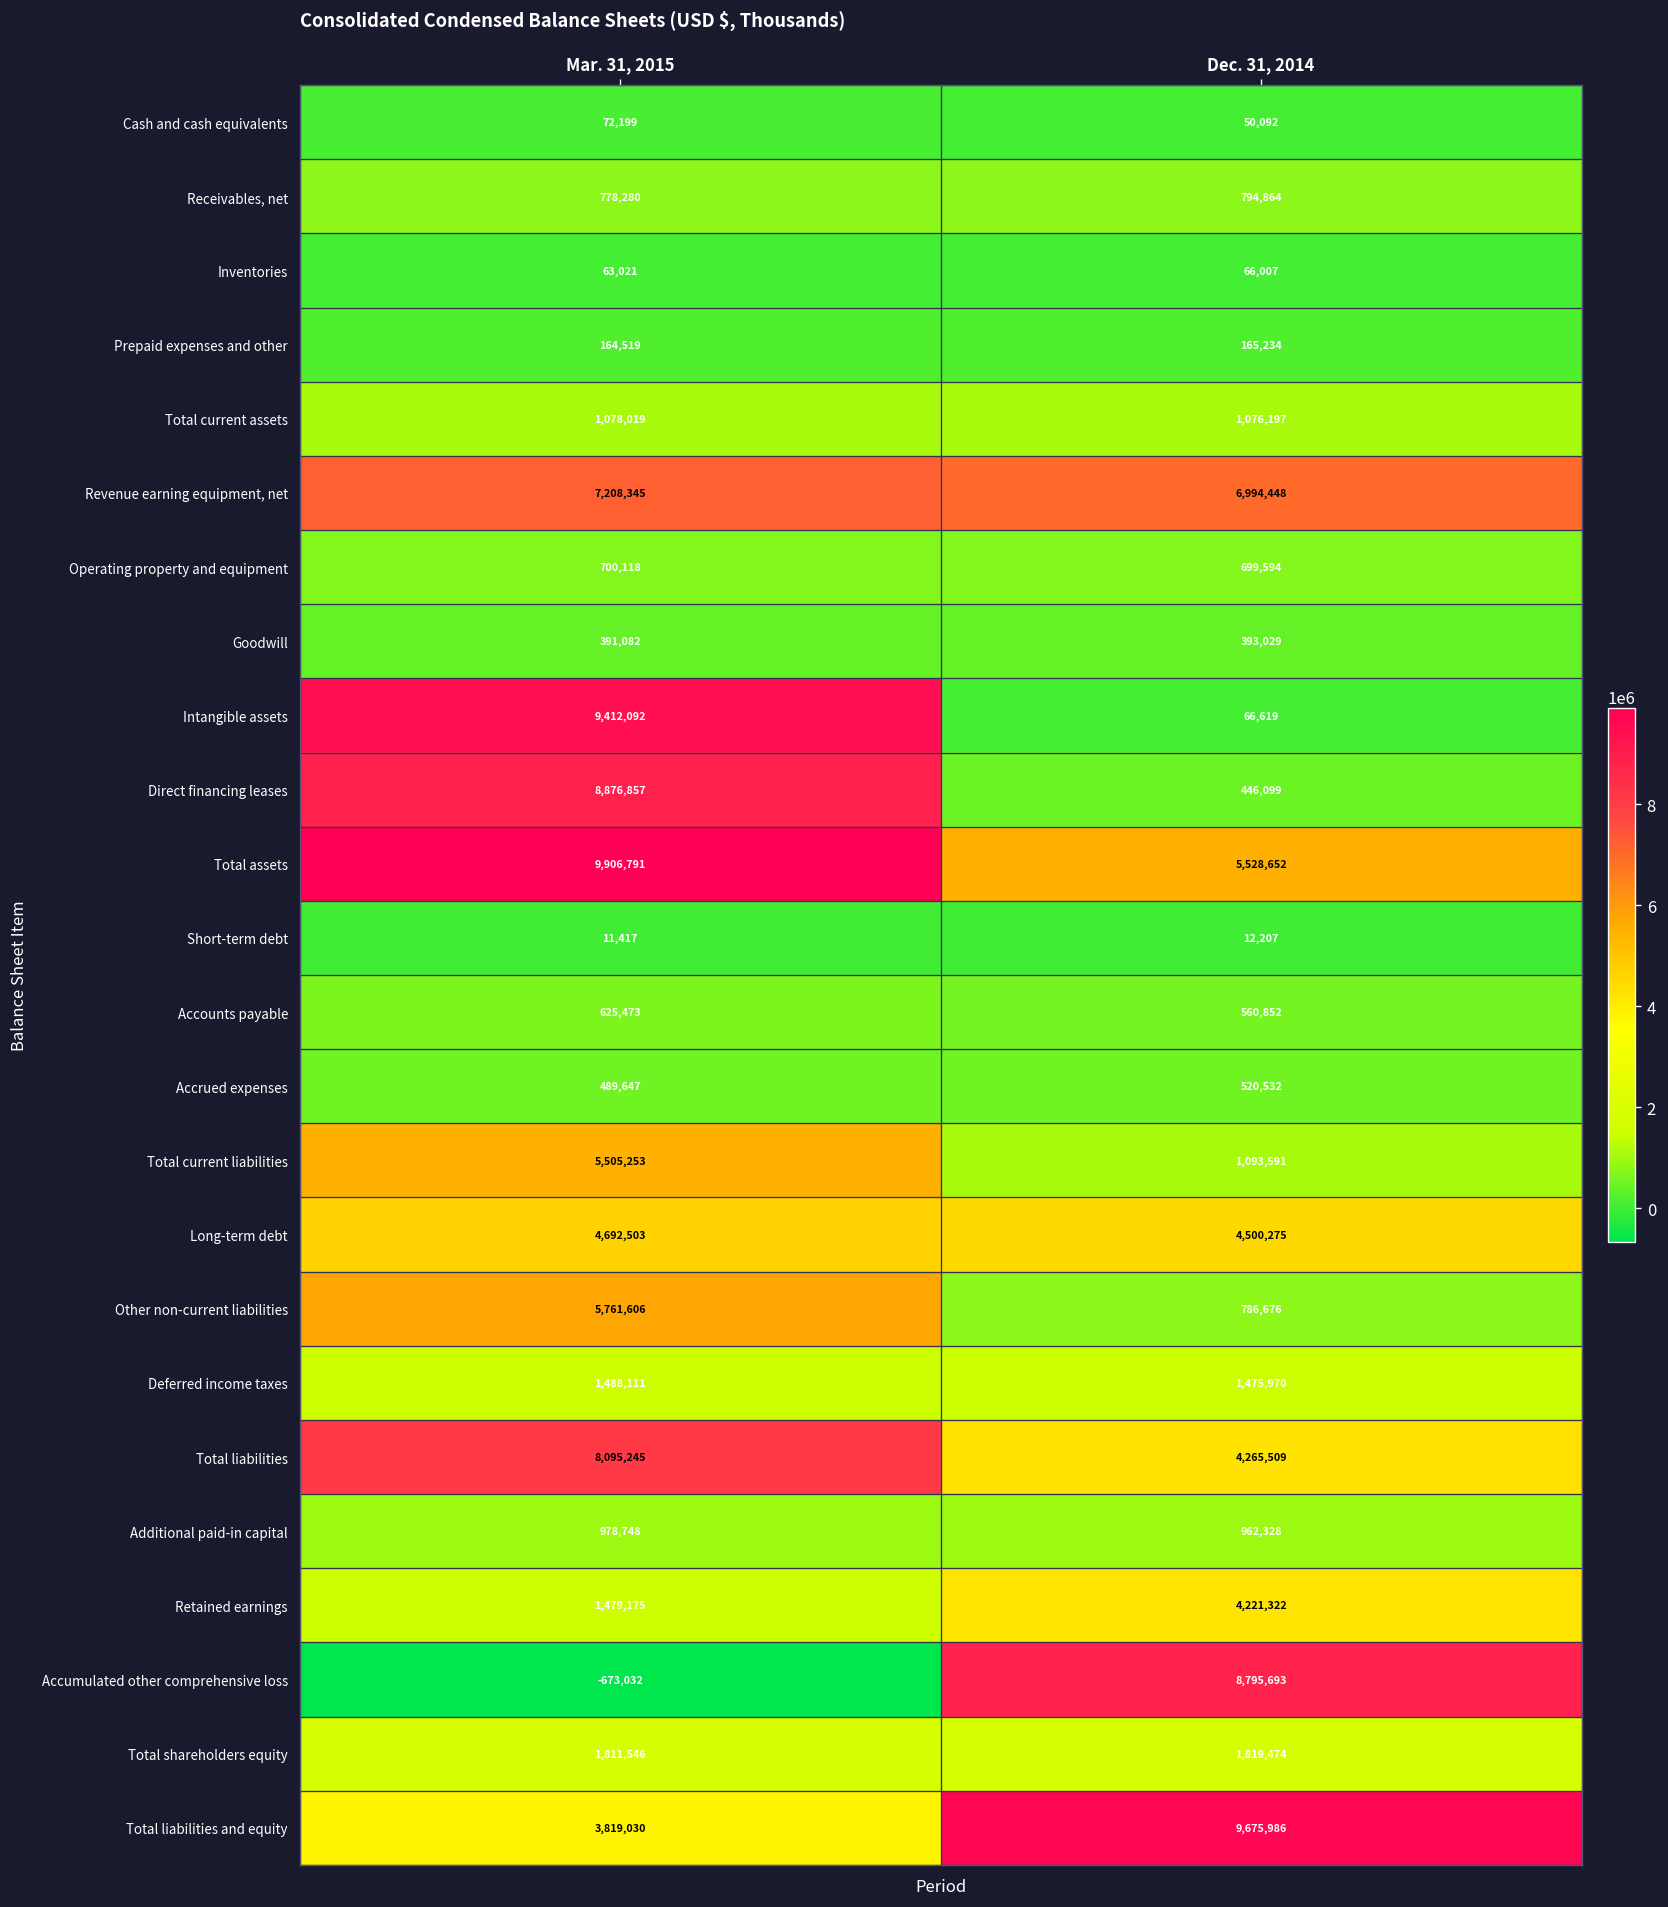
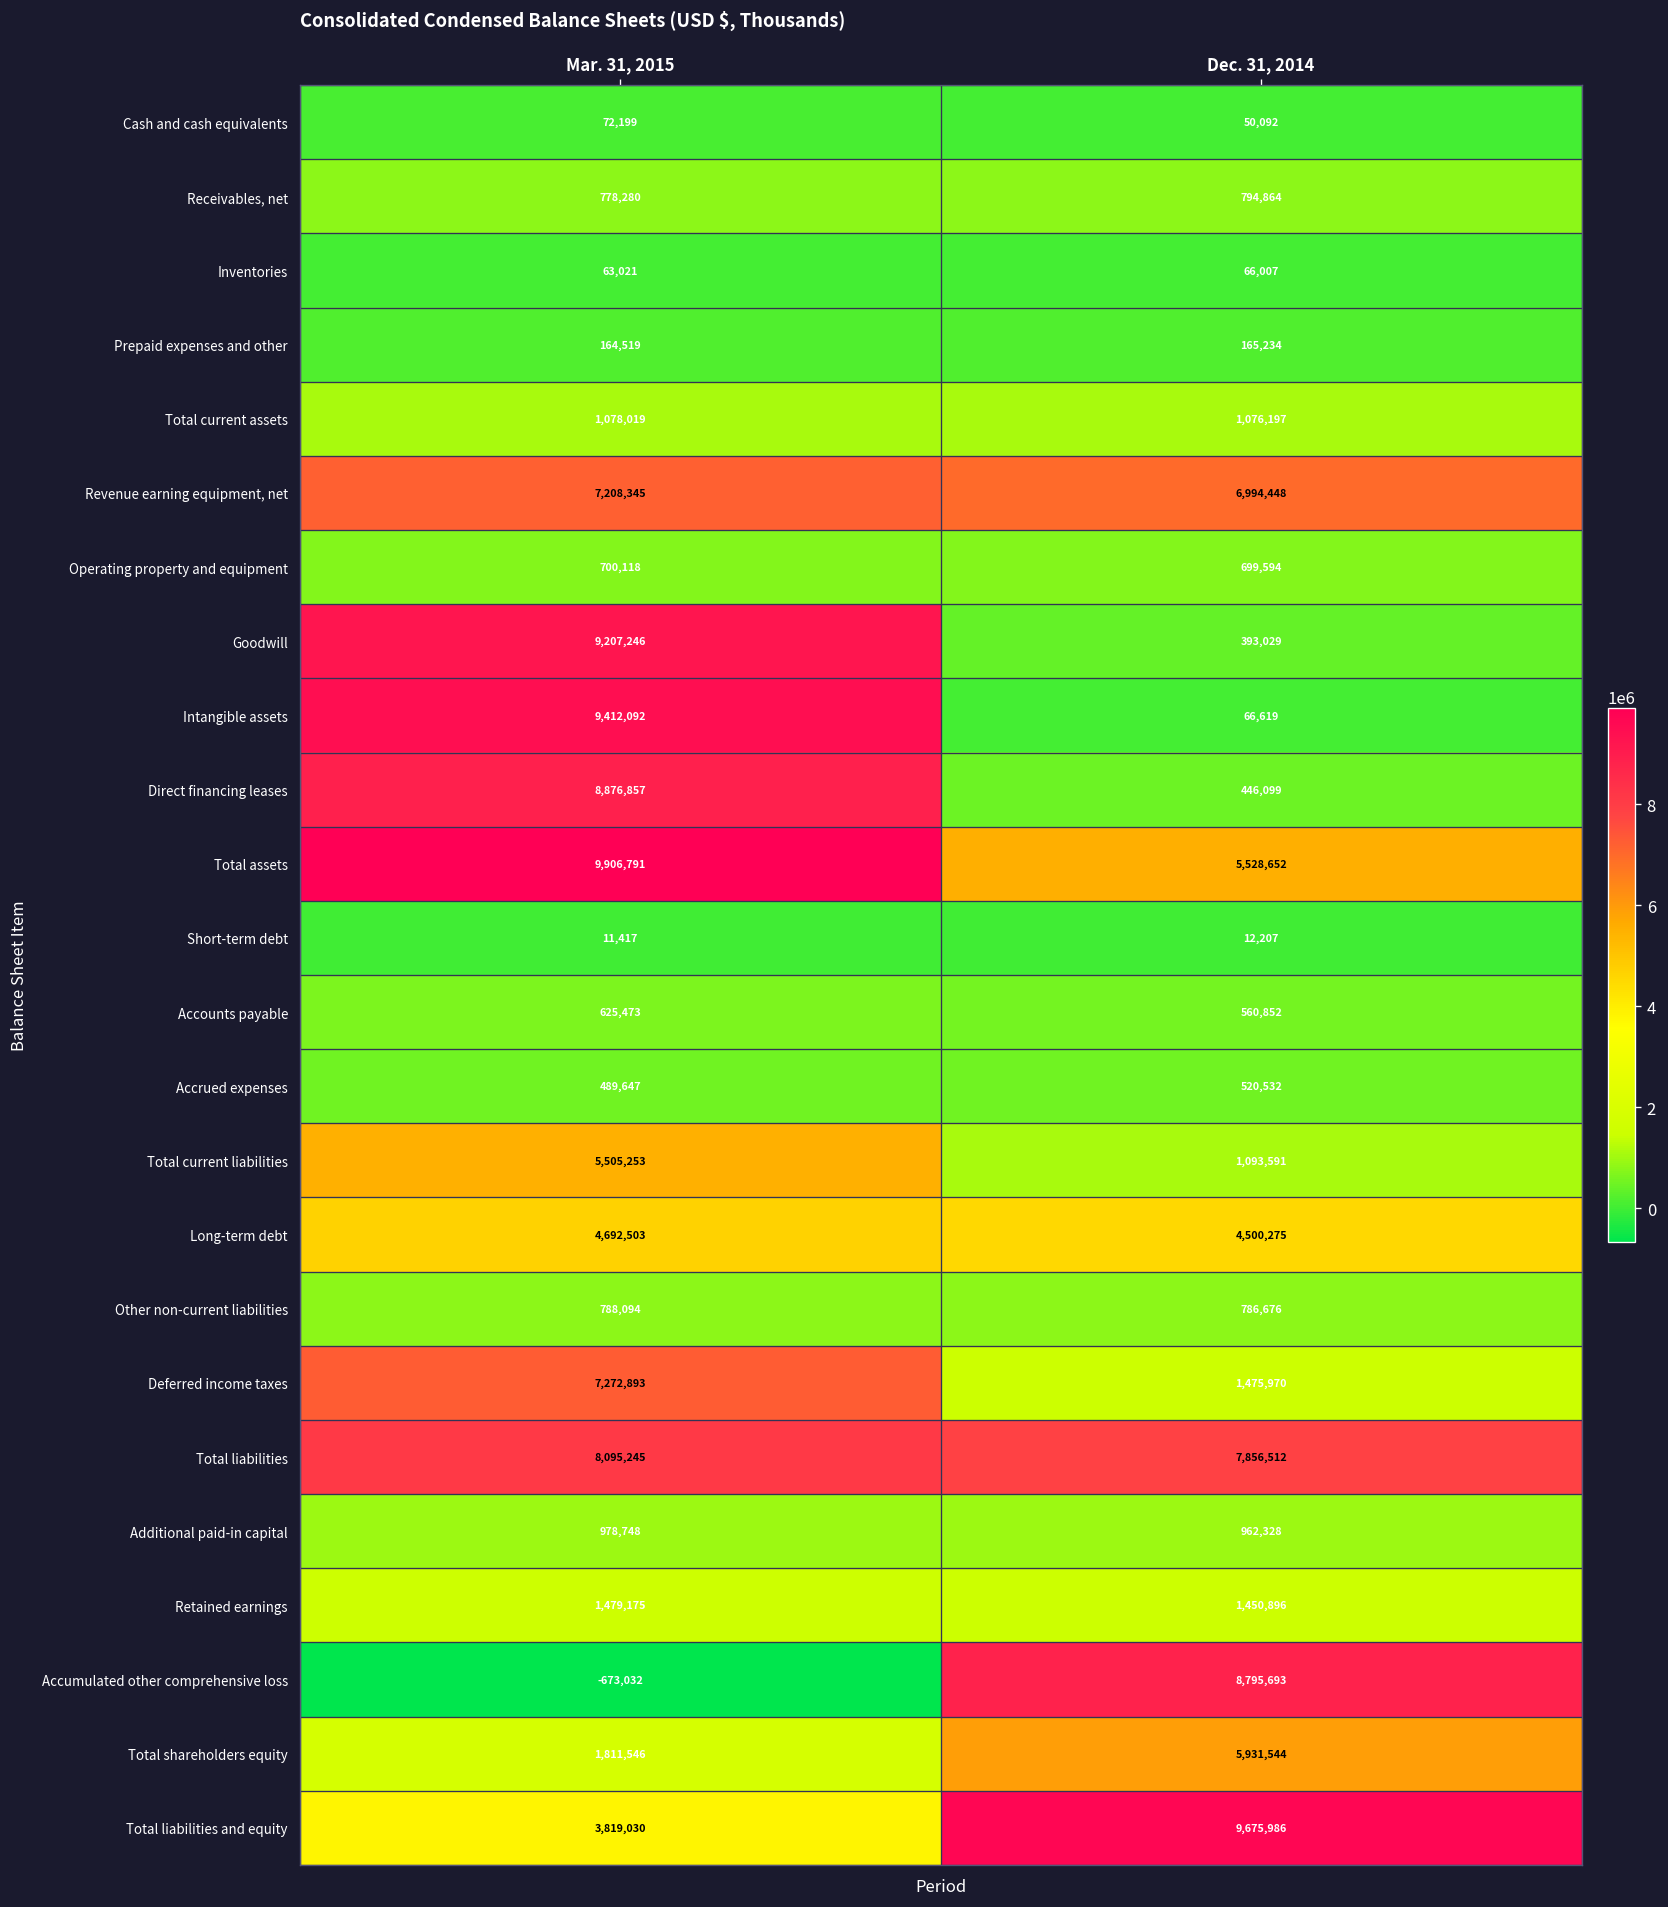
Goodwill, Mar. 31, 2015: 391,082 -> 9,207,246
Other non-current liabilities, Mar. 31, 2015: 5,761,606 -> 788,094
Deferred income taxes, Mar. 31, 2015: 1,488,111 -> 7,272,893
Total liabilities, Dec. 31, 2014: 4,265,509 -> 7,856,512
Retained earnings, Dec. 31, 2014: 4,221,322 -> 1,450,896
Total shareholders equity, Dec. 31, 2014: 1,819,474 -> 5,931,544
